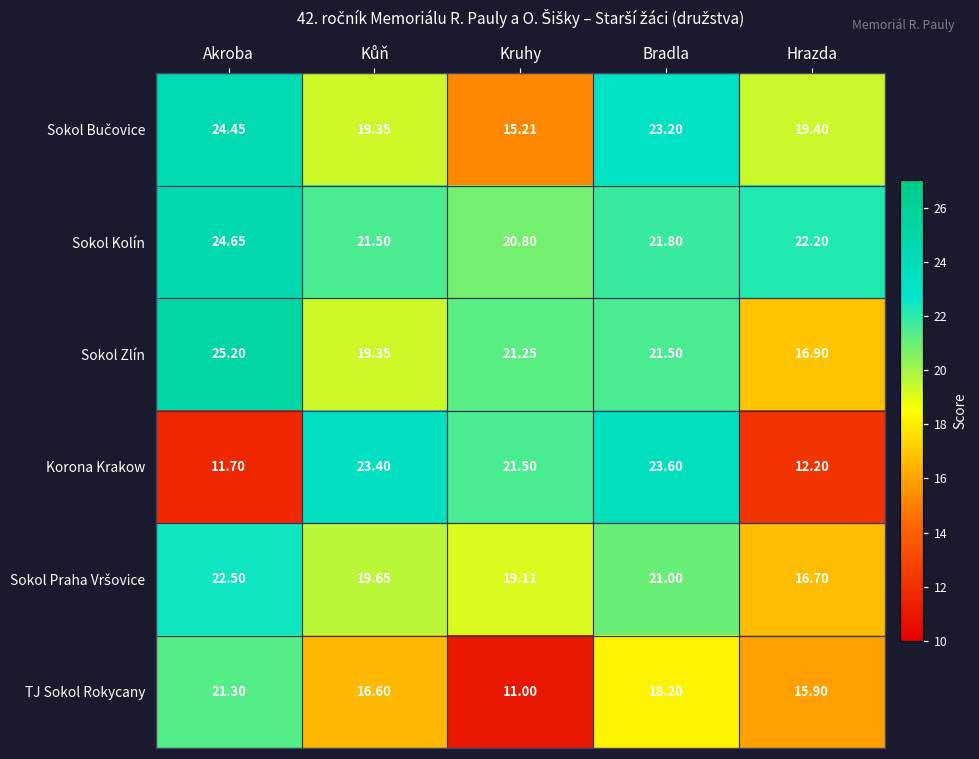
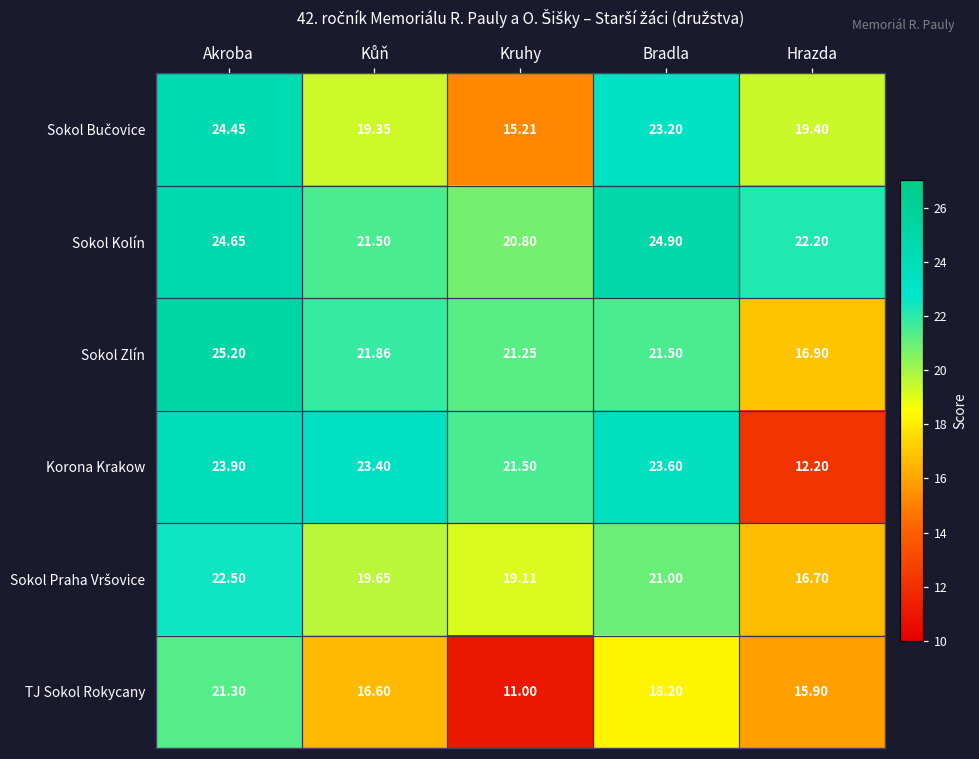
Sokol Kolín, Bradla: 21.80 -> 24.90
Sokol Zlín, Kůň: 19.35 -> 21.86
Korona Krakow, Akroba: 11.70 -> 23.90
